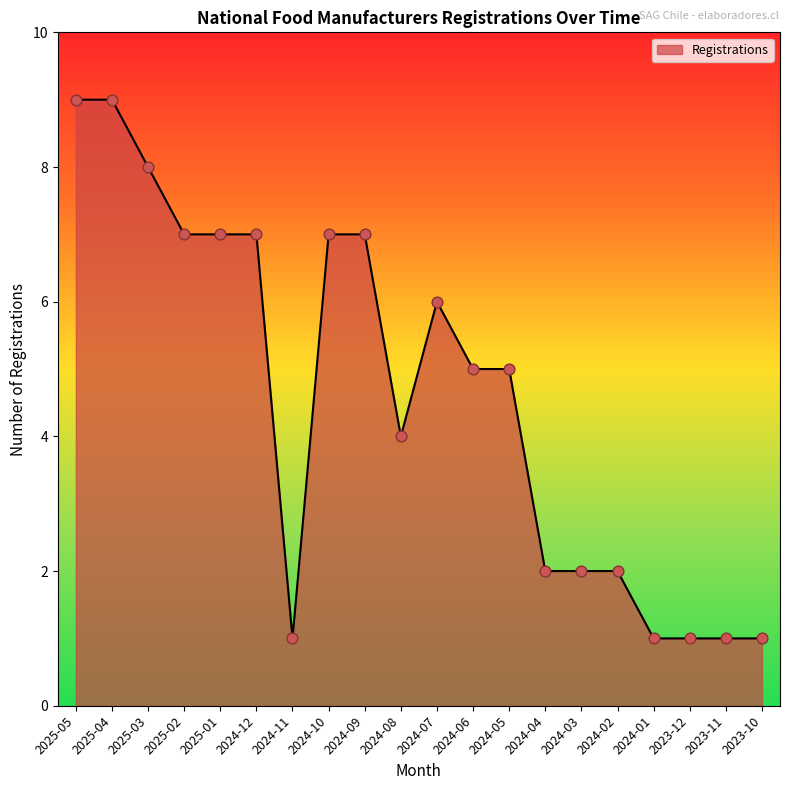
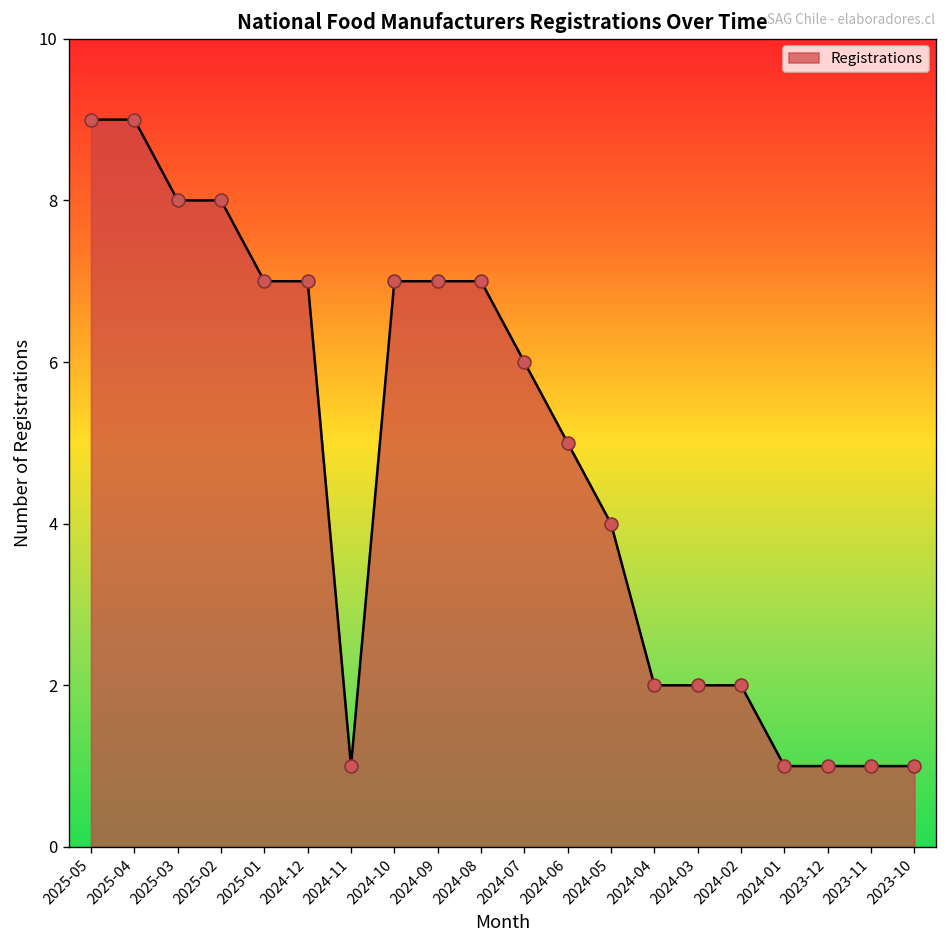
2025-02: 7 -> 8
2024-08: 4 -> 7
2024-05: 5 -> 4
